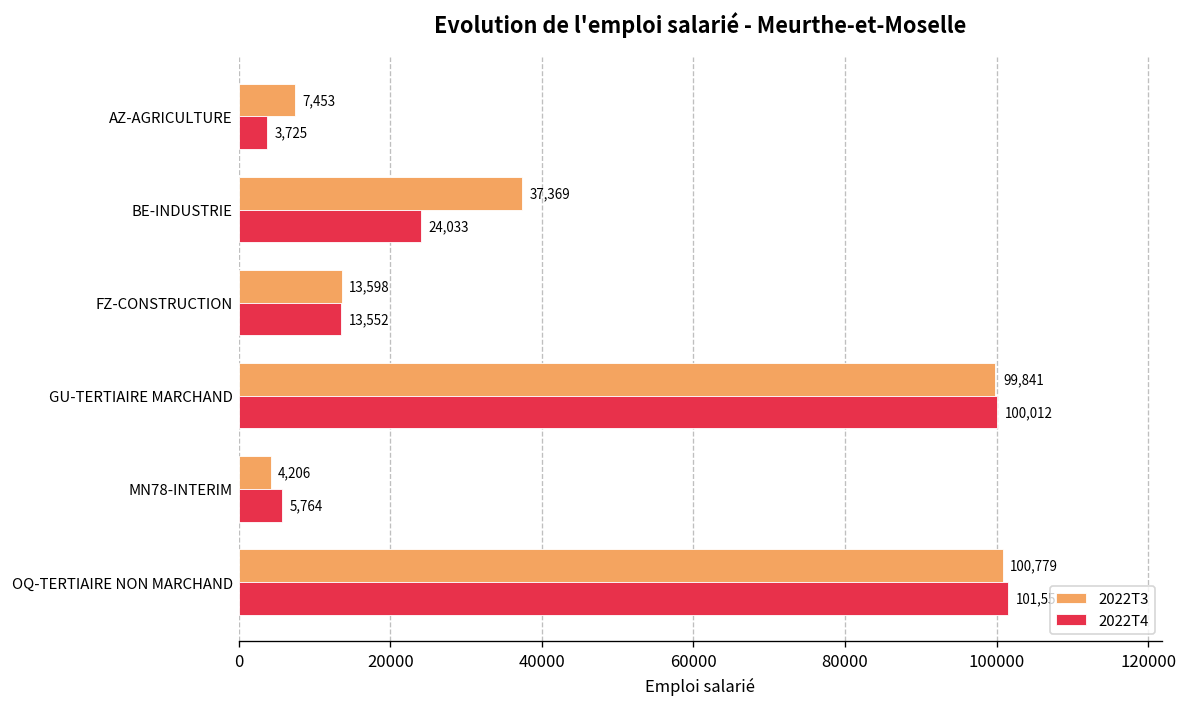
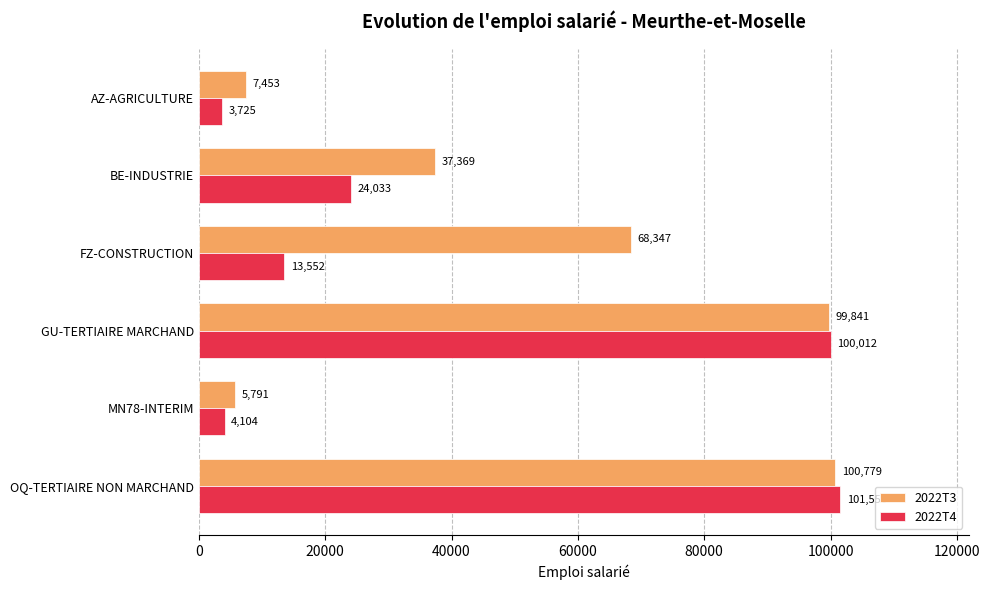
2022T3, FZ-CONSTRUCTION: 13,598 -> 68,347
2022T3, MN78-INTERIM: 4,206 -> 5,791
2022T4, MN78-INTERIM: 5,764 -> 4,104
